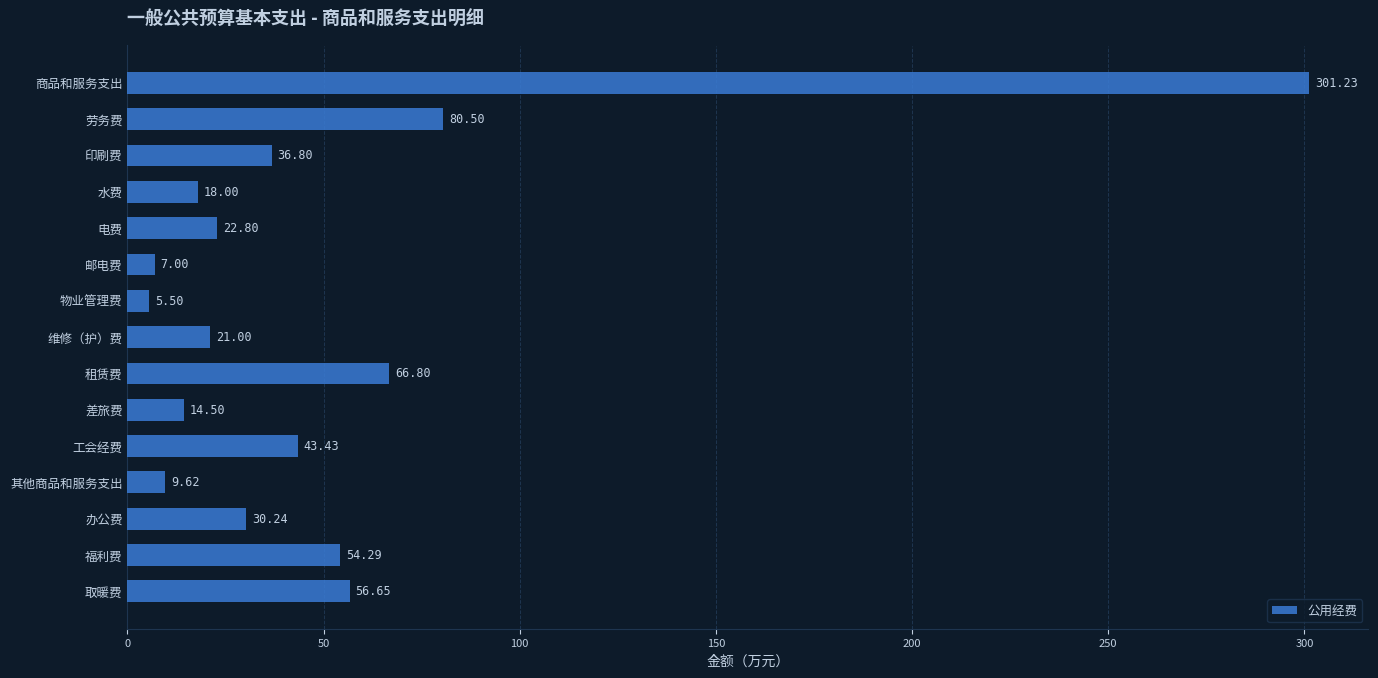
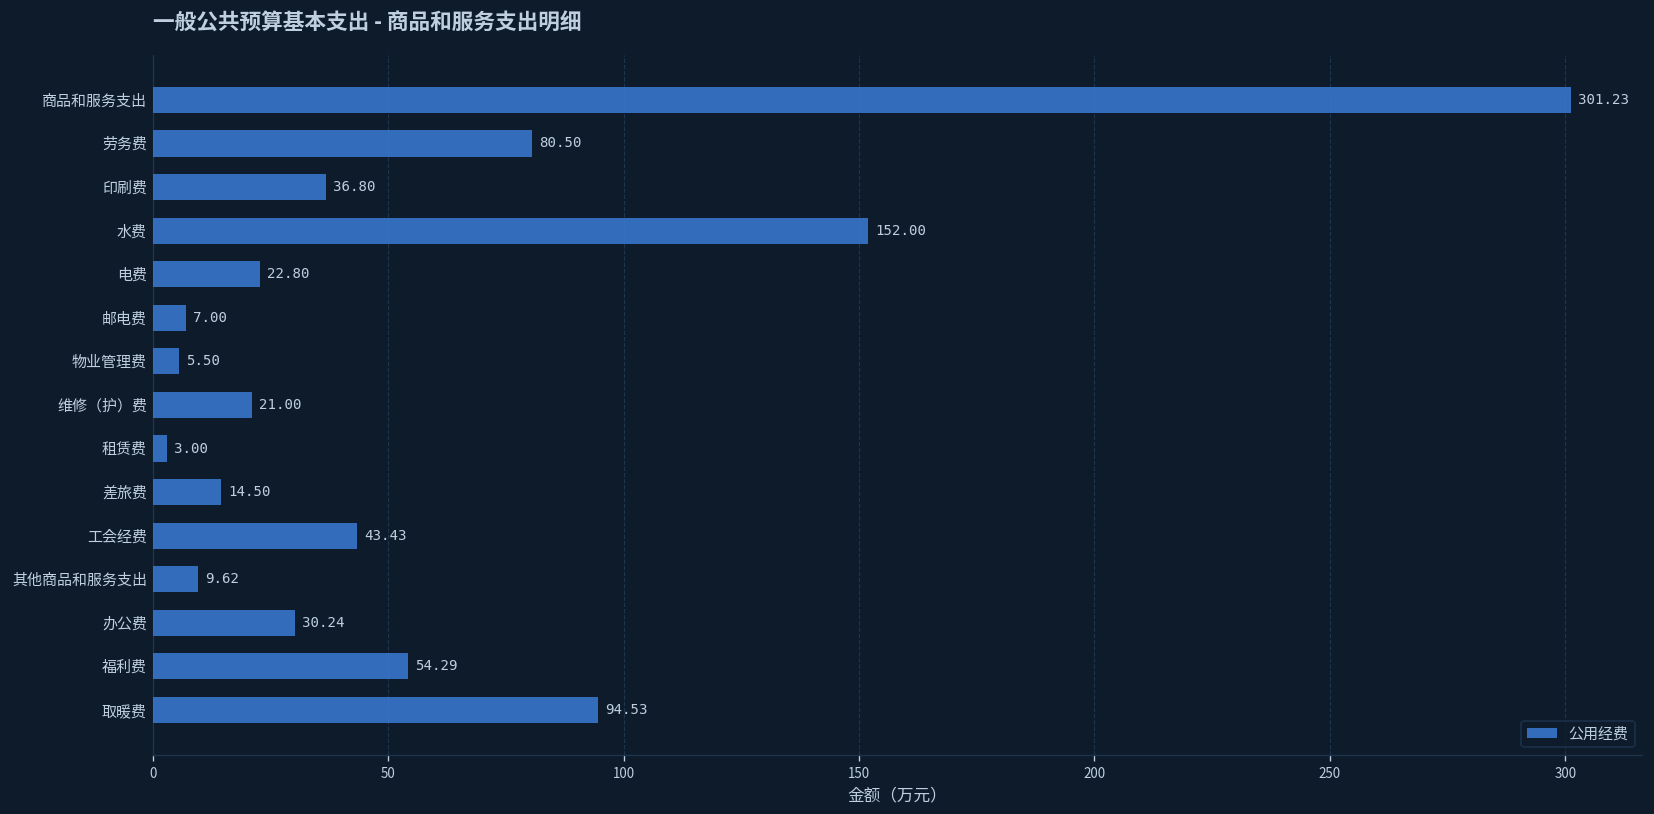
水费: 18.00 -> 152.00
租赁费: 66.80 -> 3.00
取暖费: 56.65 -> 94.53
